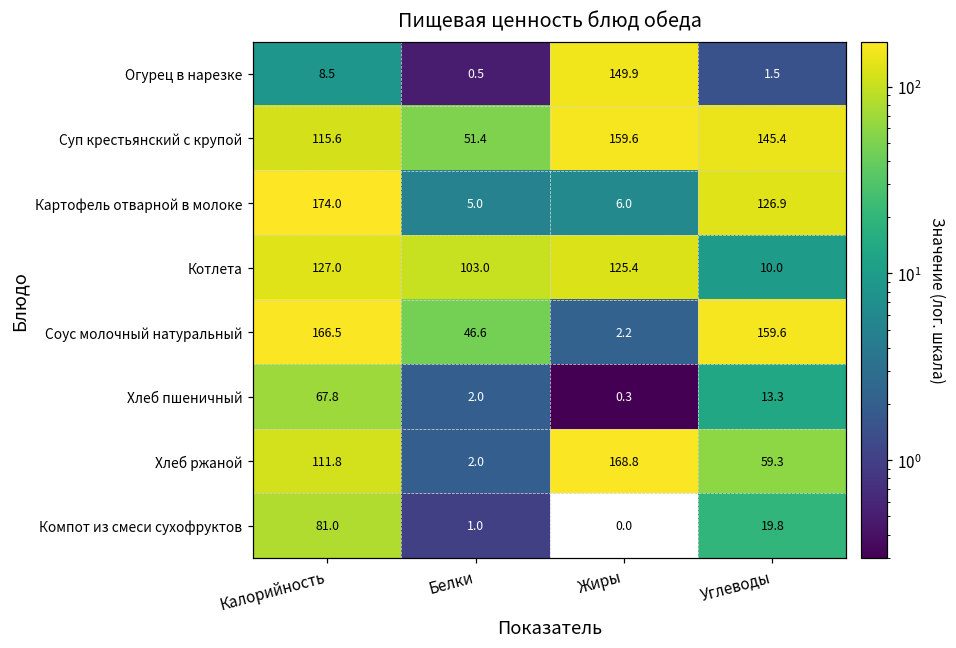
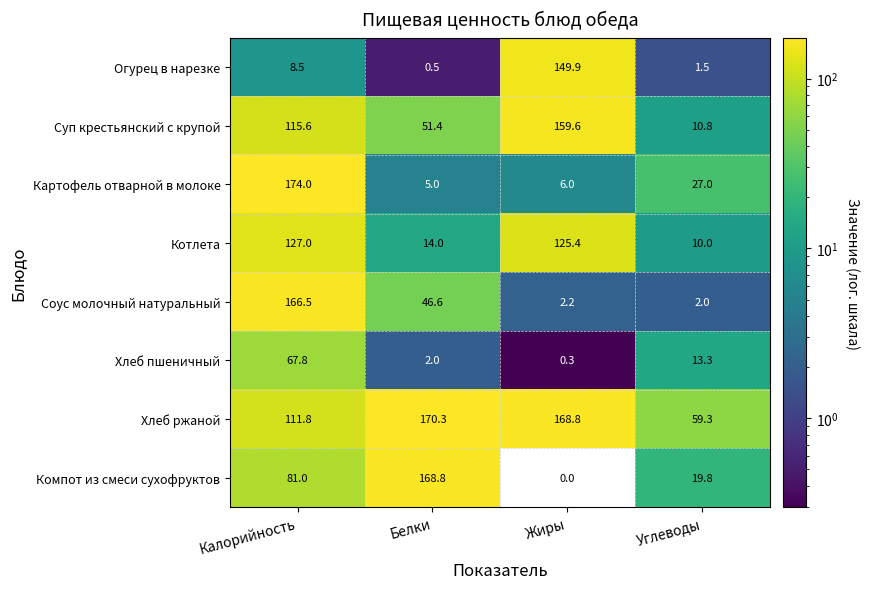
Суп крестьянский с крупой, Углеводы: 145.4 -> 10.8
Картофель отварной в молоке, Углеводы: 126.9 -> 27.0
Котлета, Белки: 103.0 -> 14.0
Соус молочный натуральный, Углеводы: 159.6 -> 2.0
Хлеб ржаной, Белки: 2.0 -> 170.3
Компот из смеси сухофруктов, Белки: 1.0 -> 168.8
